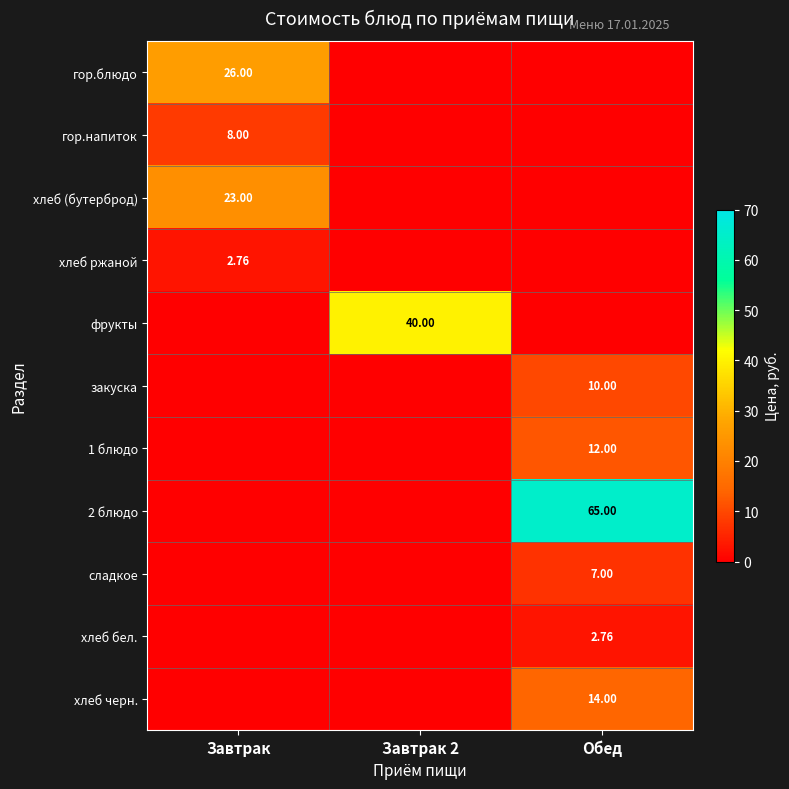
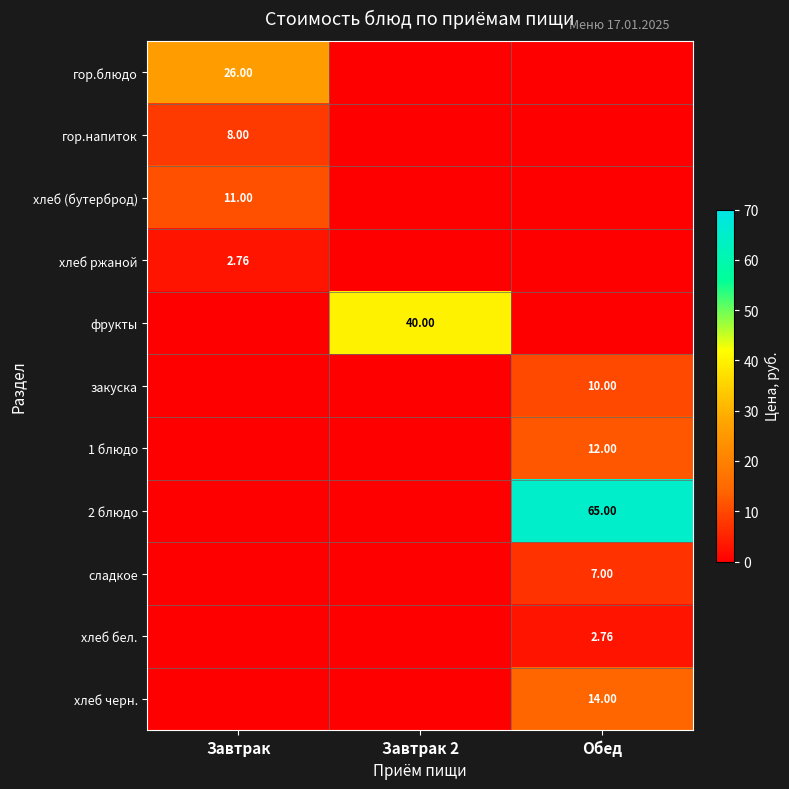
хлеб (бутерброд), Завтрак: 23.00 -> 11.00
